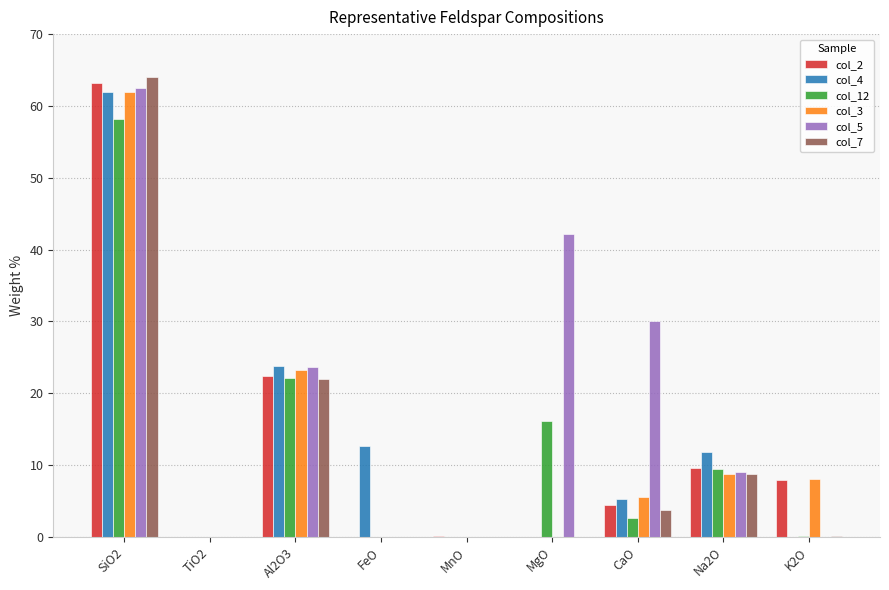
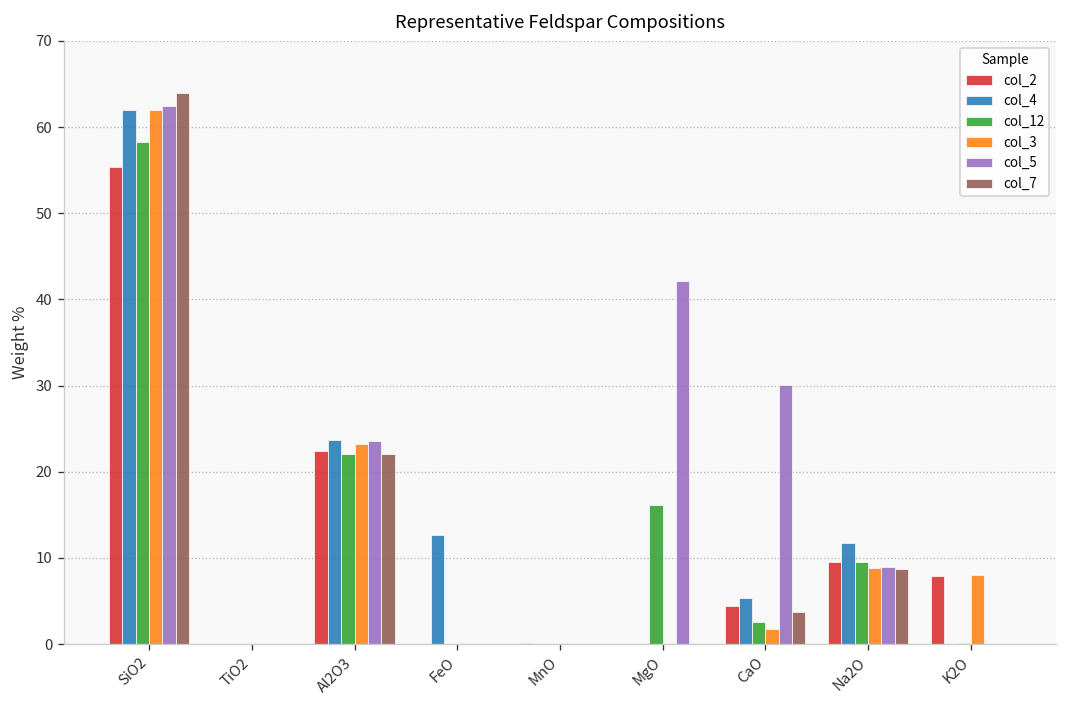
col_2, SiO2: 63 -> 55
col_3, CaO: 5 -> 2
